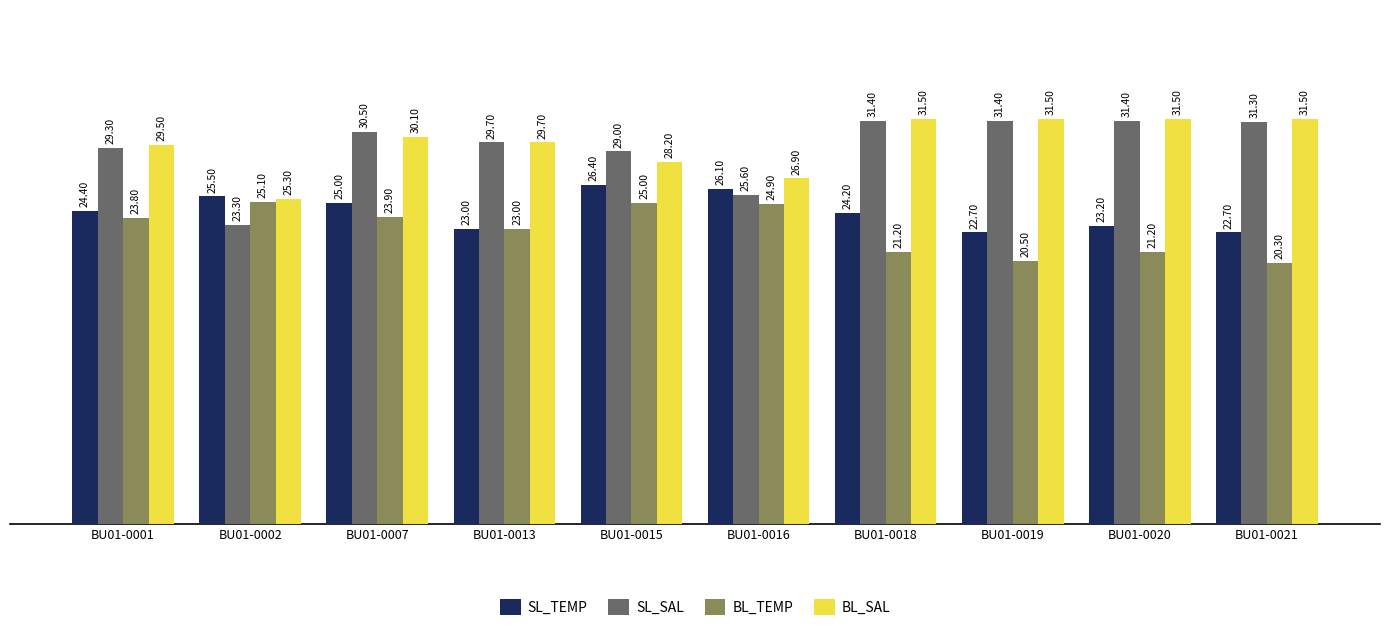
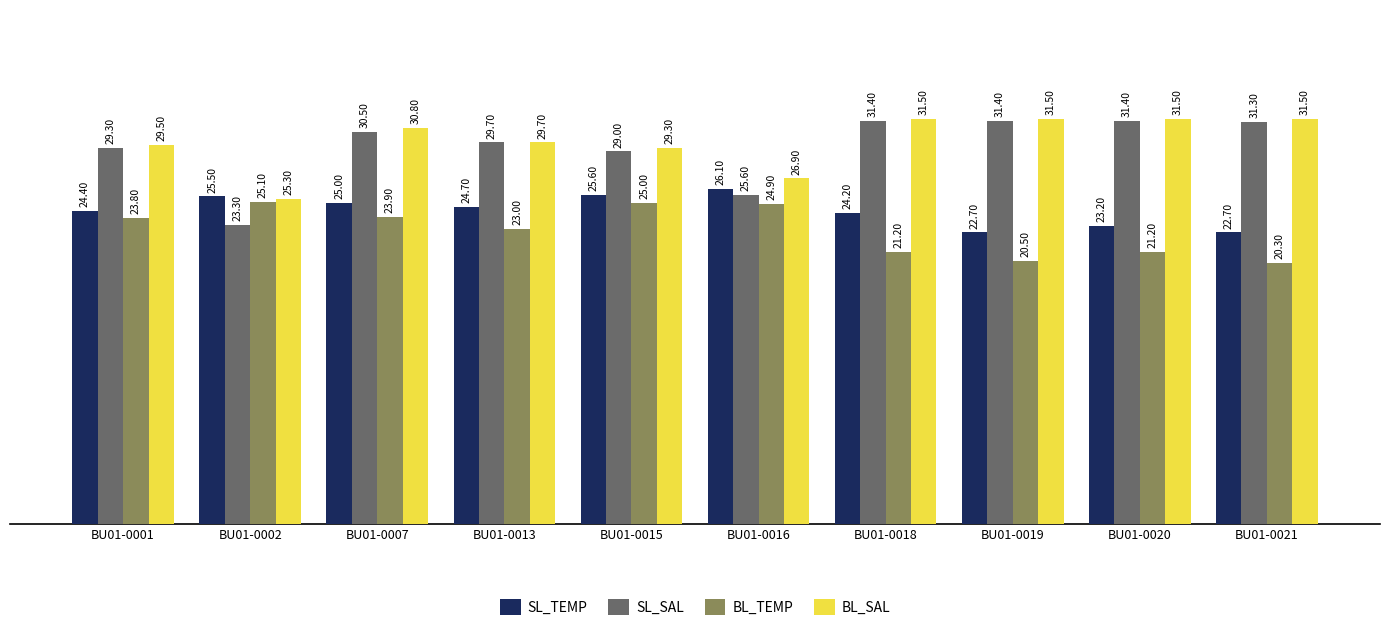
BL_SAL, BU01-0007: 30.10 -> 30.80
SL_TEMP, BU01-0013: 23.00 -> 24.70
SL_TEMP, BU01-0015: 26.40 -> 25.60
BL_SAL, BU01-0015: 28.20 -> 29.30
